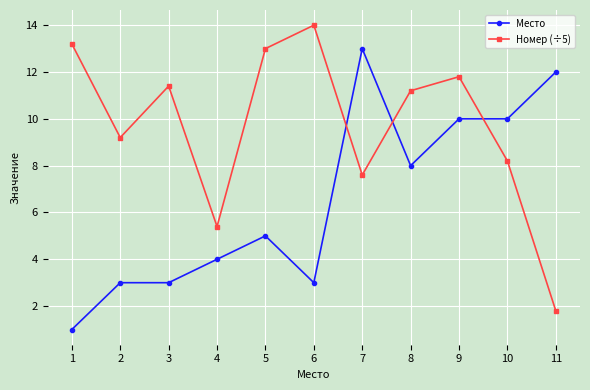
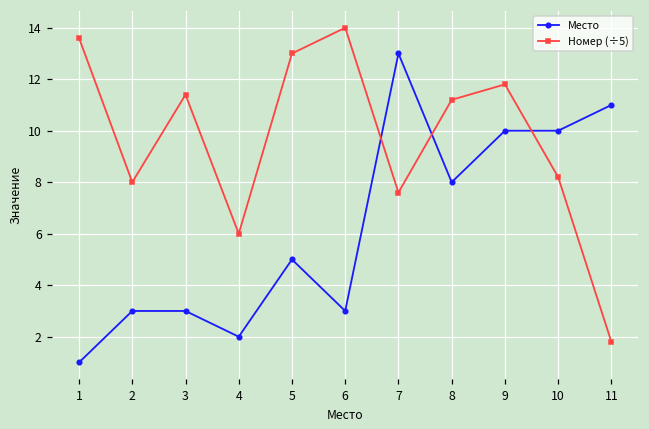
Номер (÷5), 1: 13.2 -> 13.6
Номер (÷5), 2: 9.2 -> 8.0
Место, 4: 4 -> 2
Номер (÷5), 4: 5.4 -> 6.0
Место, 11: 12 -> 11
